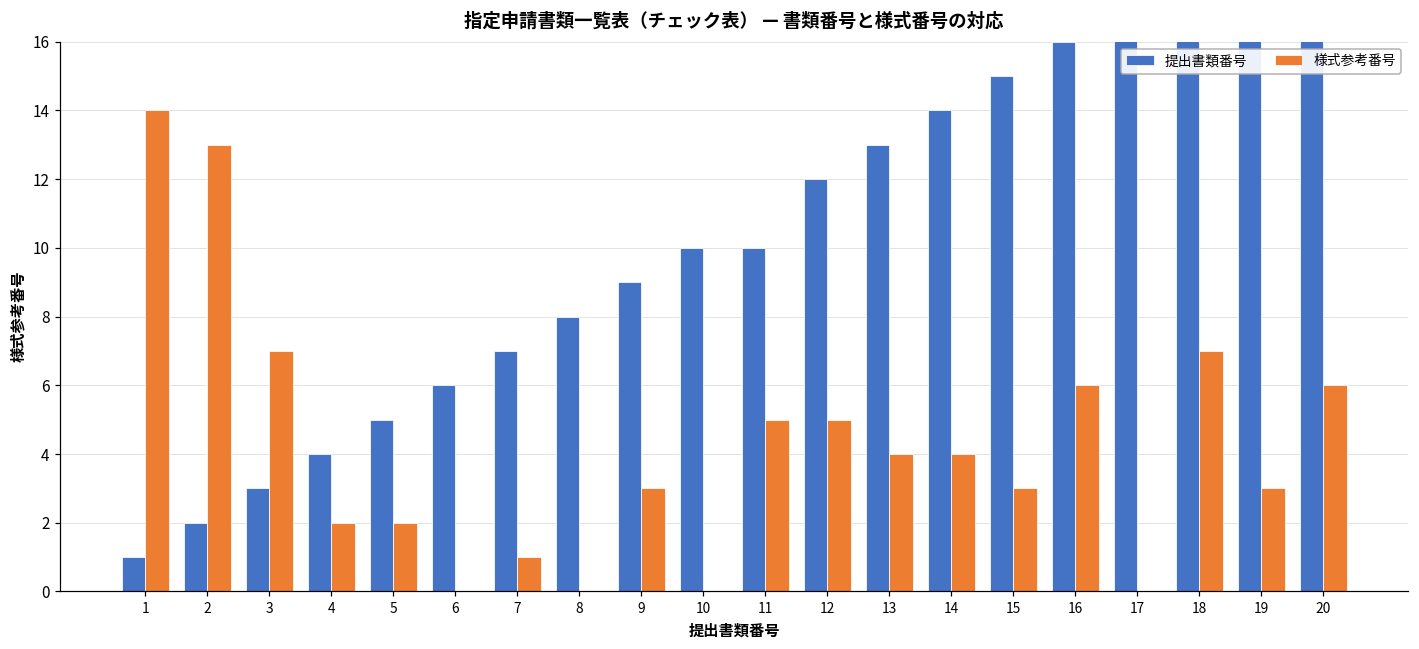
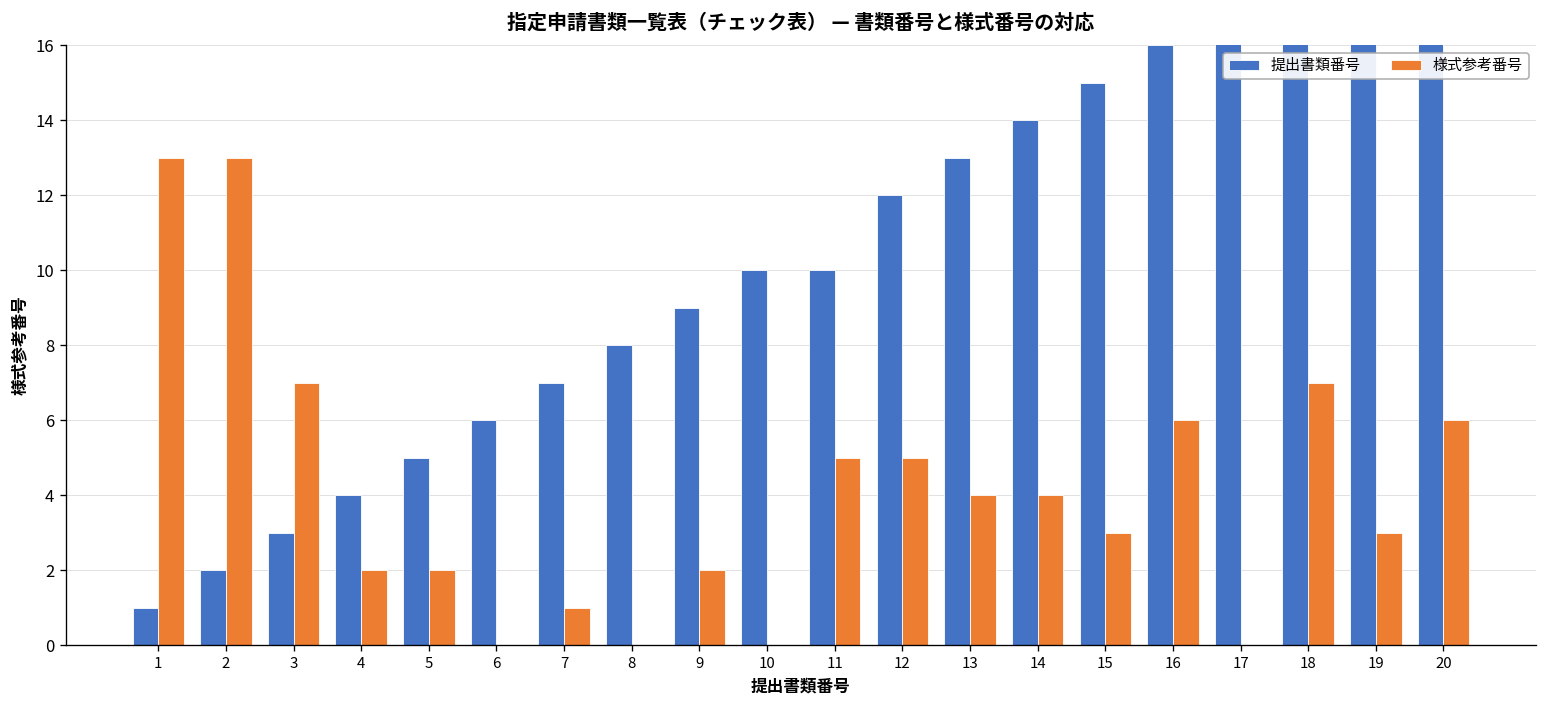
様式参考番号, 1: 14 -> 13
様式参考番号, 9: 3 -> 2
